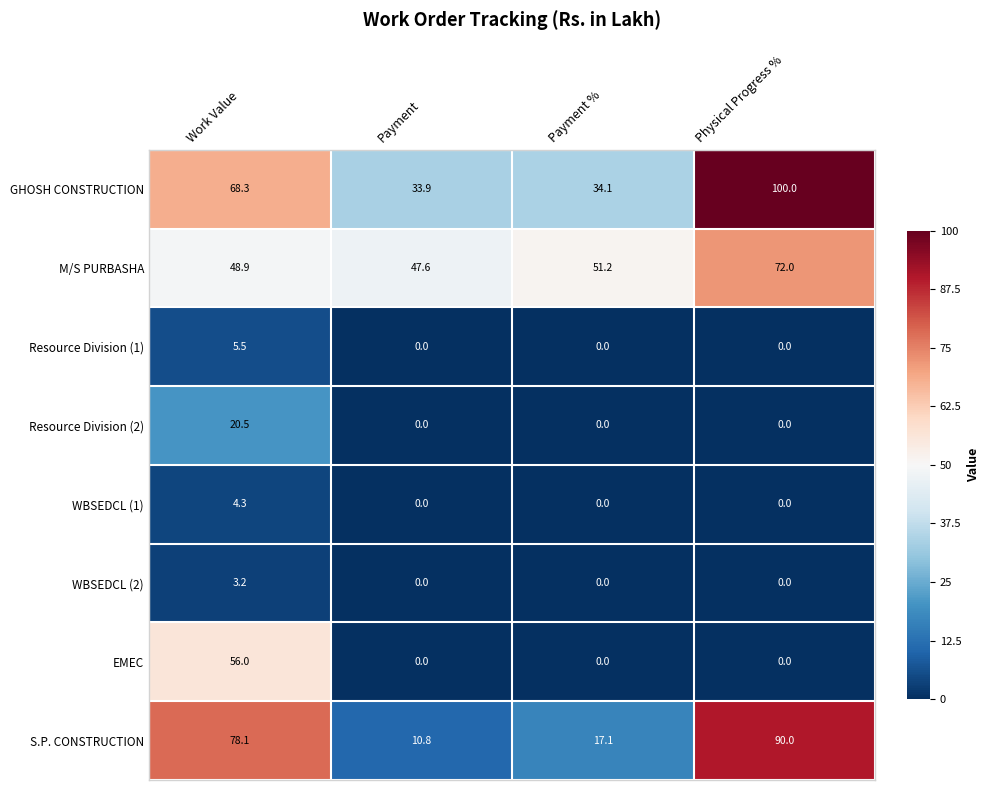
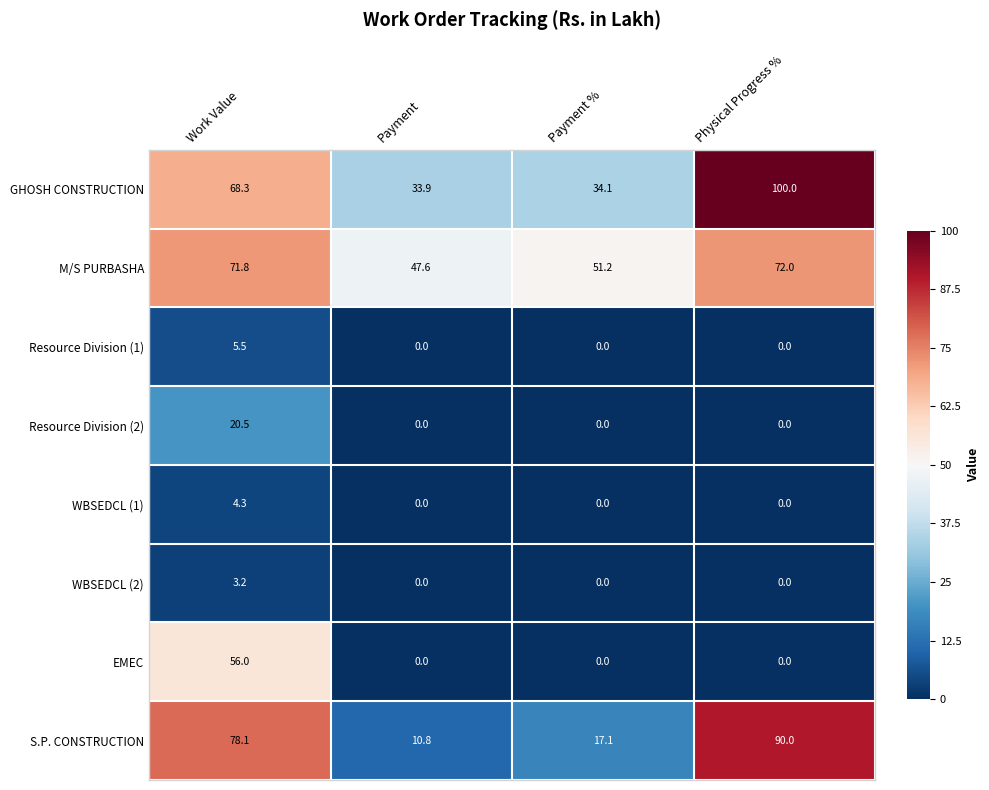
M/S PURBASHA, Work Value: 48.9 -> 71.8
